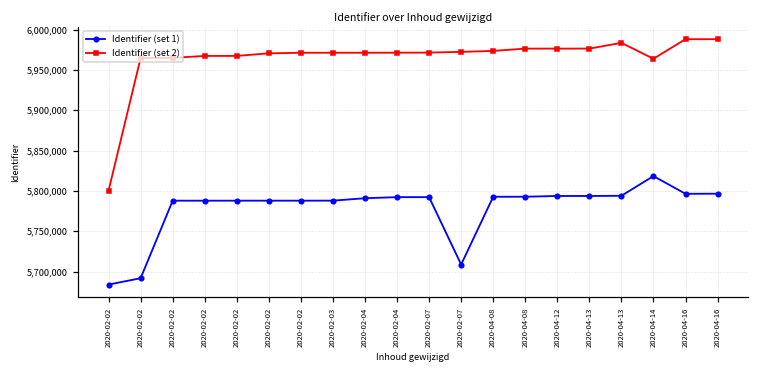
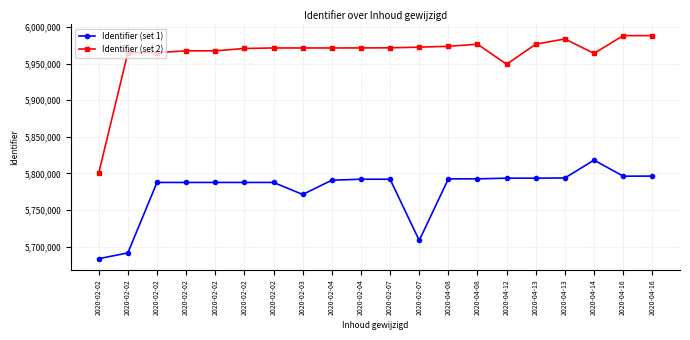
Identifier (set 1), 2020-02-03: 5,790,000 -> 5,770,000
Identifier (set 2), 2020-04-12: 5,980,000 -> 5,950,000
